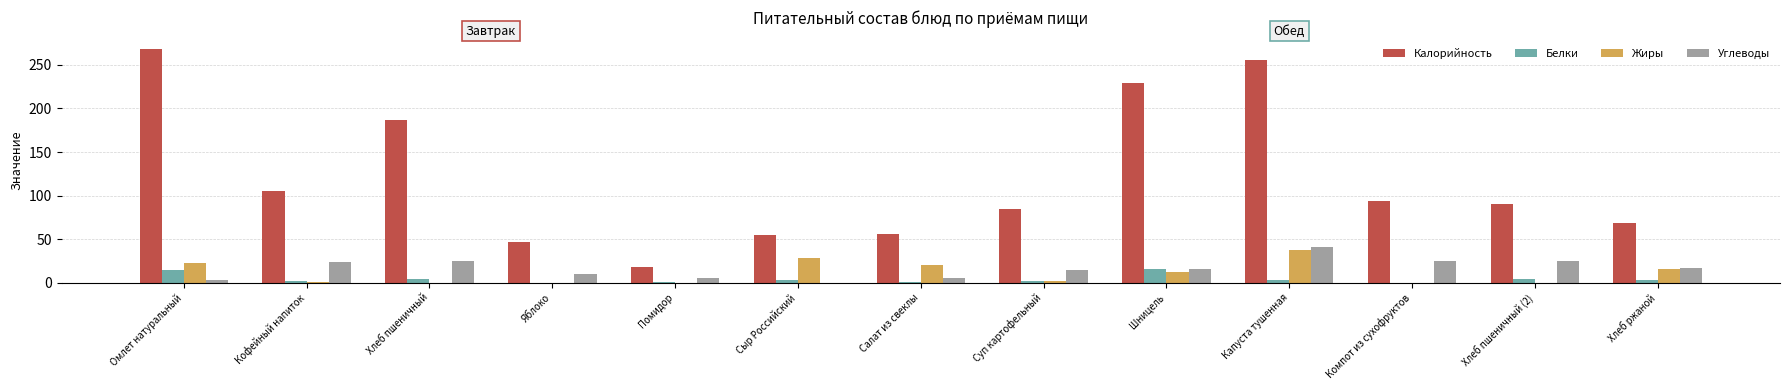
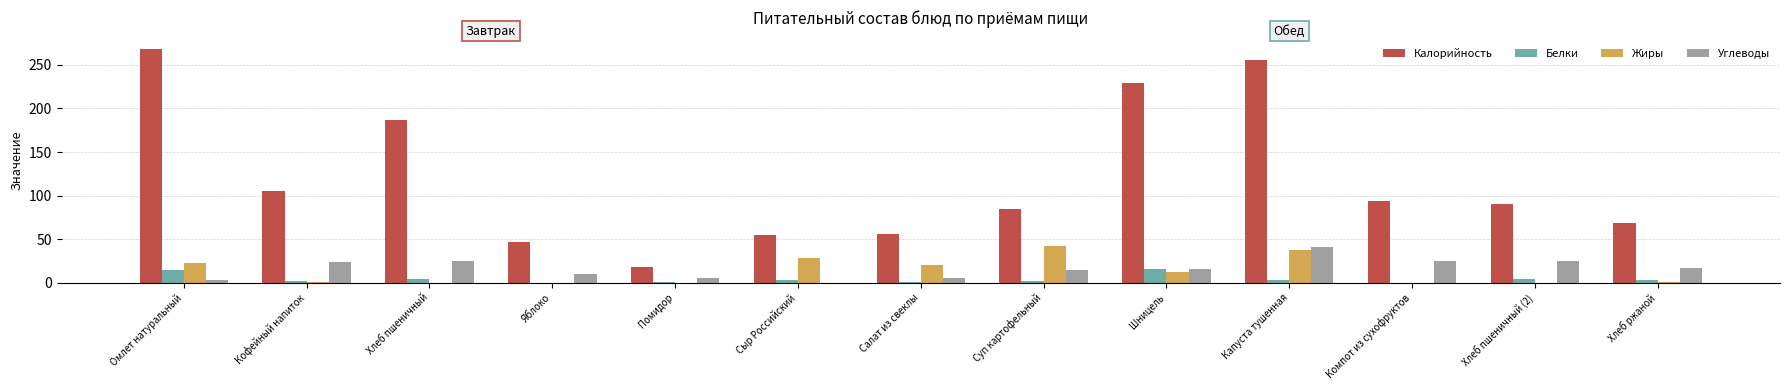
Жиры, Суп картофельный: 0 -> 40
Жиры, Хлеб ржаной: 20 -> 0
